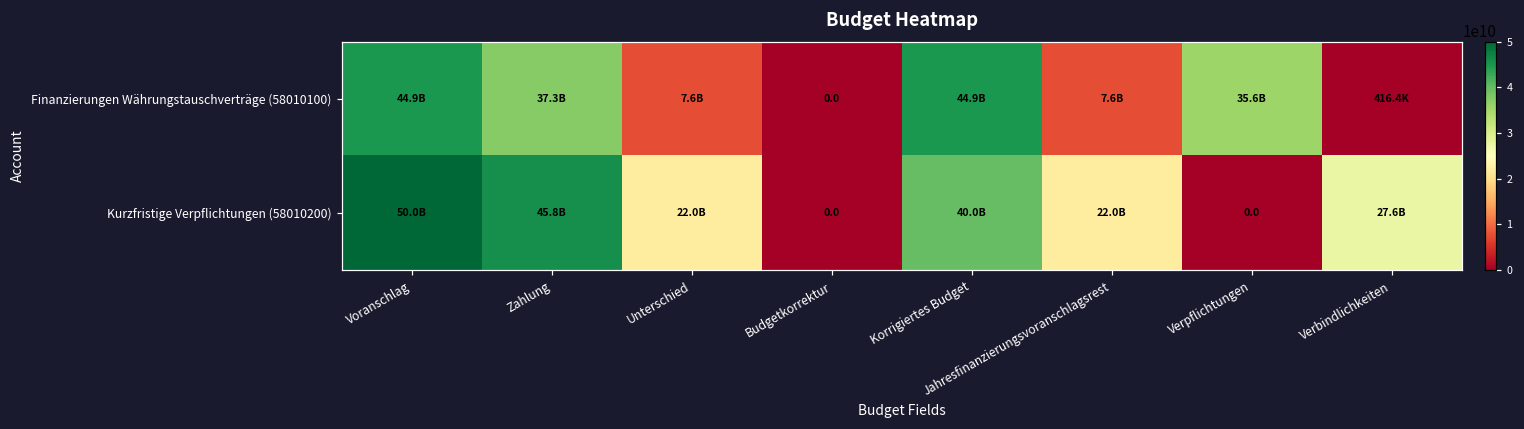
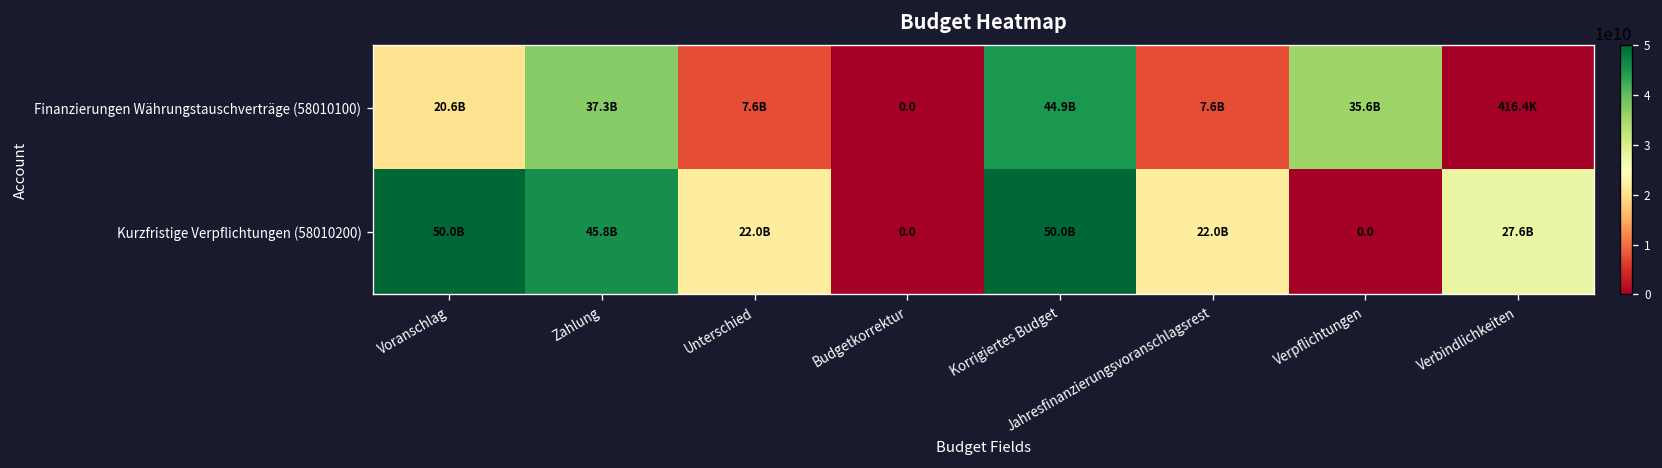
Finanzierungen Währungstauschverträge (58010100), Voranschlag: 44.9B -> 20.6B
Kurzfristige Verpflichtungen (58010200), Korrigiertes Budget: 40.0B -> 50.0B
